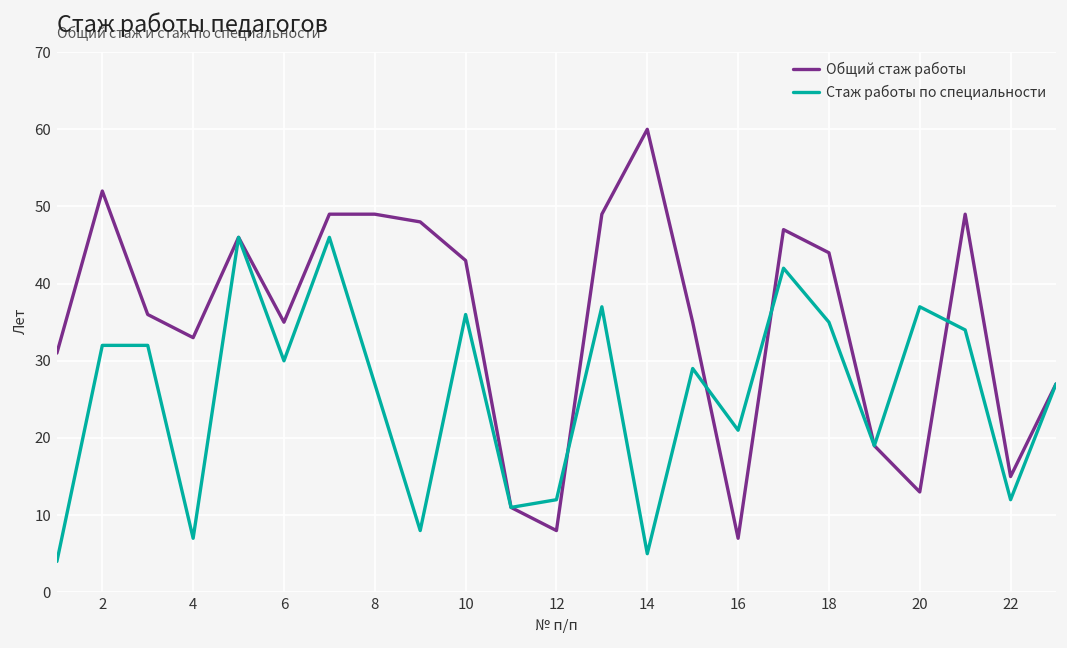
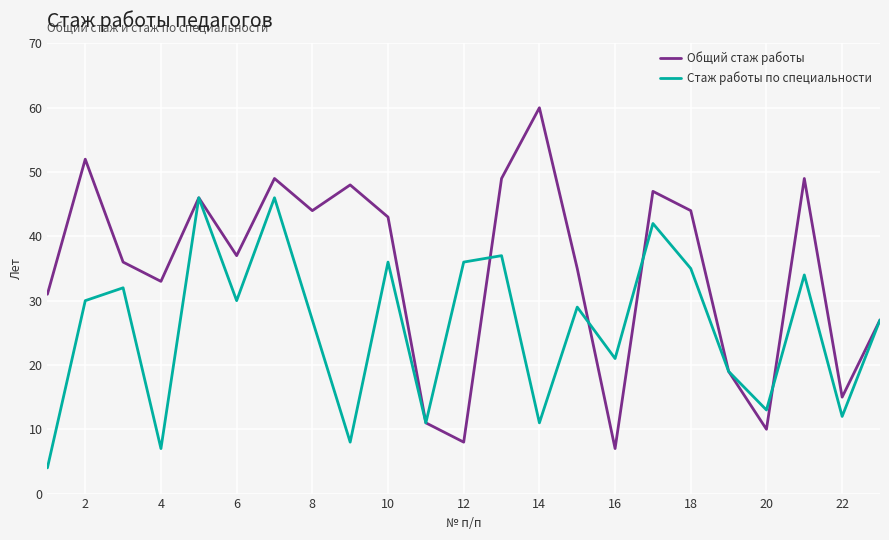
Стаж работы по специальности, 2: 32 -> 30
Общий стаж работы, 6: 35 -> 37
Общий стаж работы, 8: 49 -> 44
Стаж работы по специальности, 12: 12 -> 36
Стаж работы по специальности, 14: 5 -> 11
Общий стаж работы, 20: 13 -> 10
Стаж работы по специальности, 20: 37 -> 13
